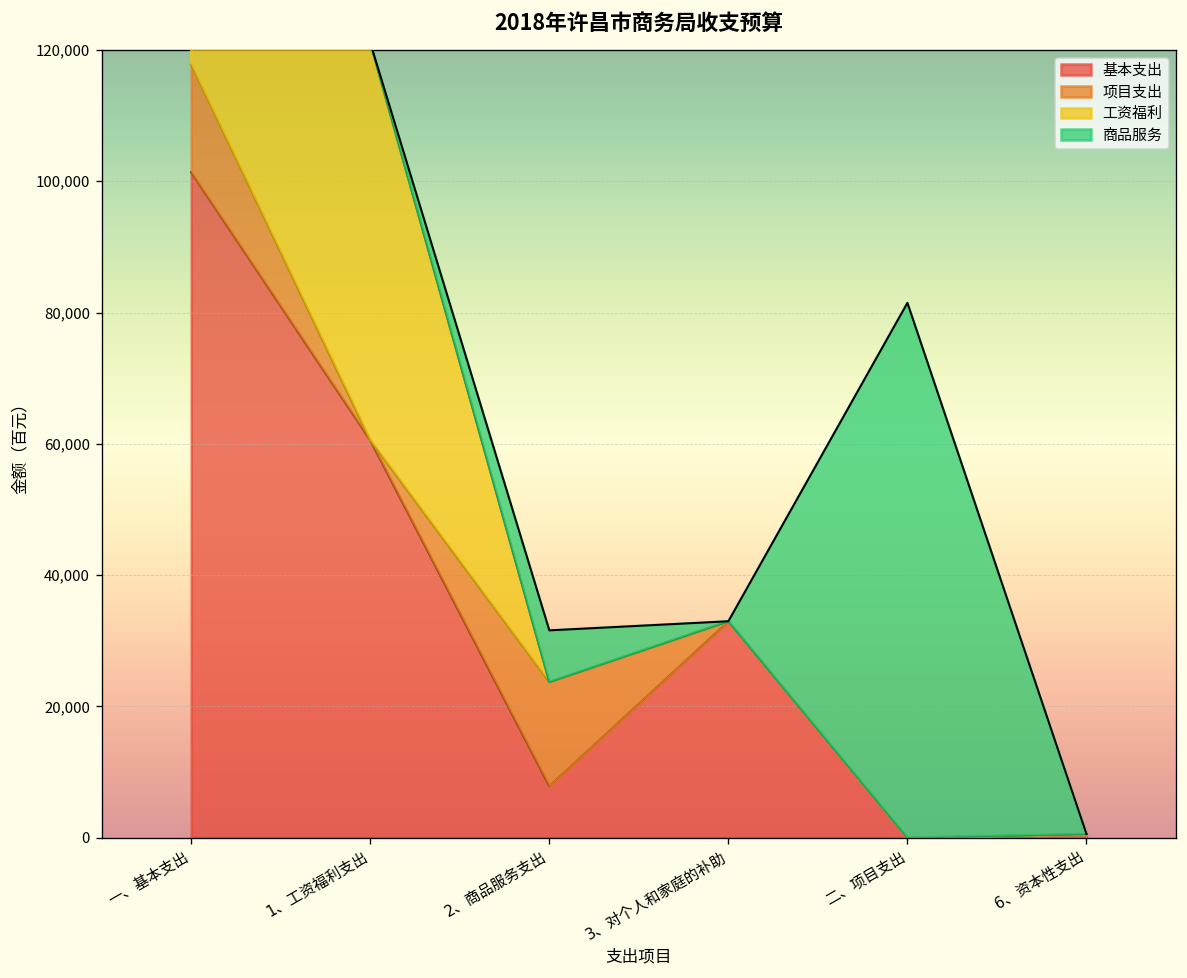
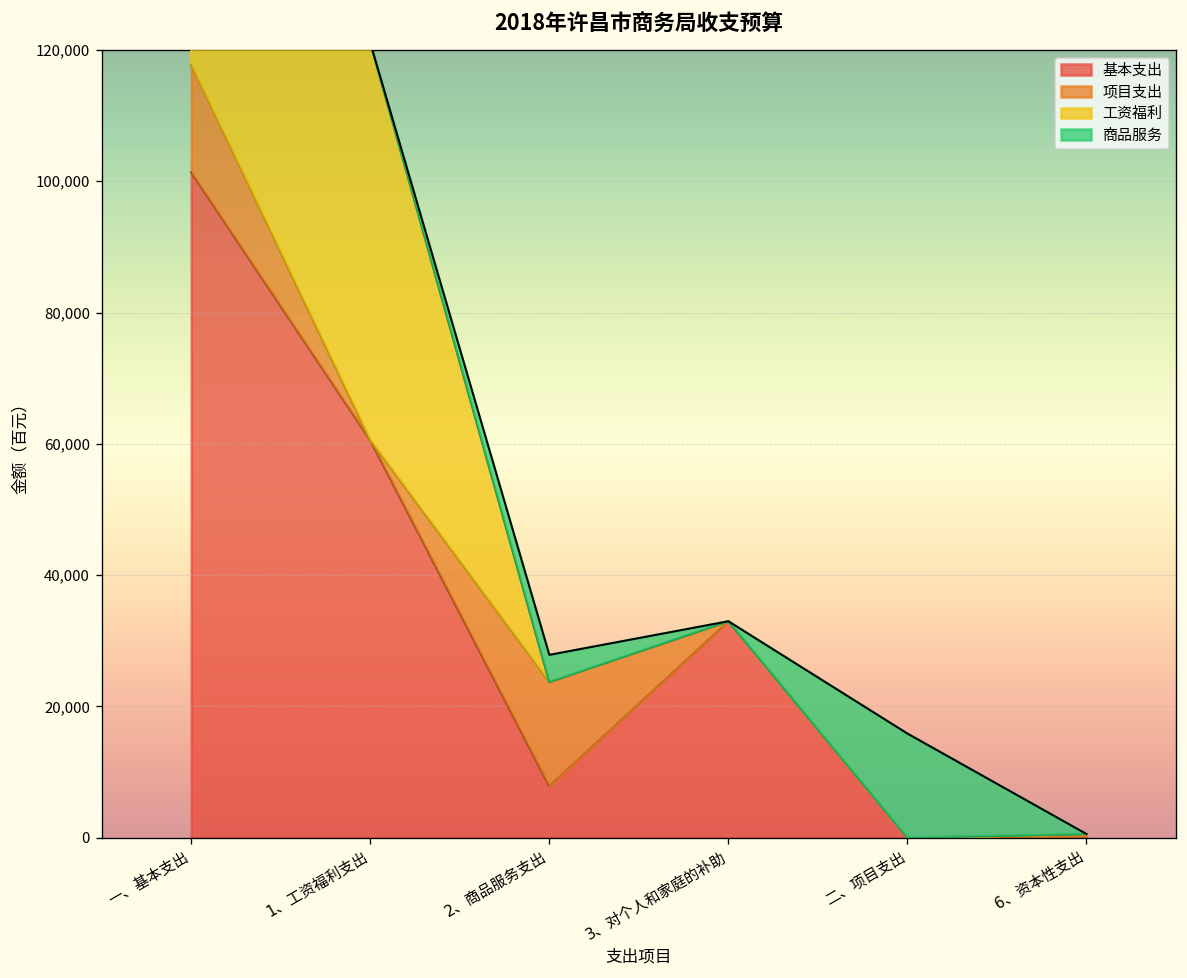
商品服务, 2、商品服务支出: 8,000 -> 4,000
商品服务, 二、项目支出: 81,000 -> 16,000
